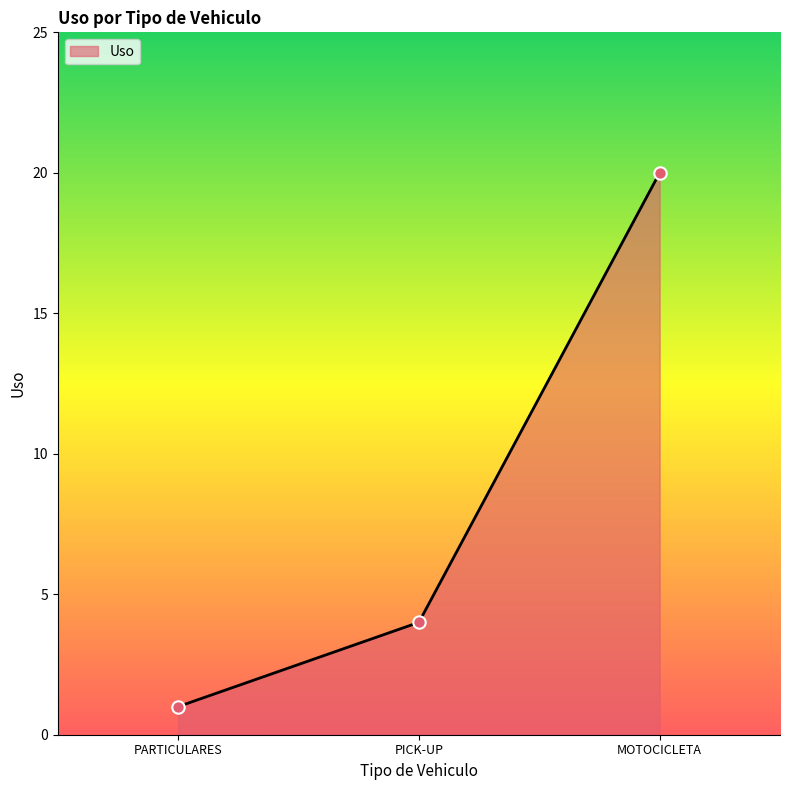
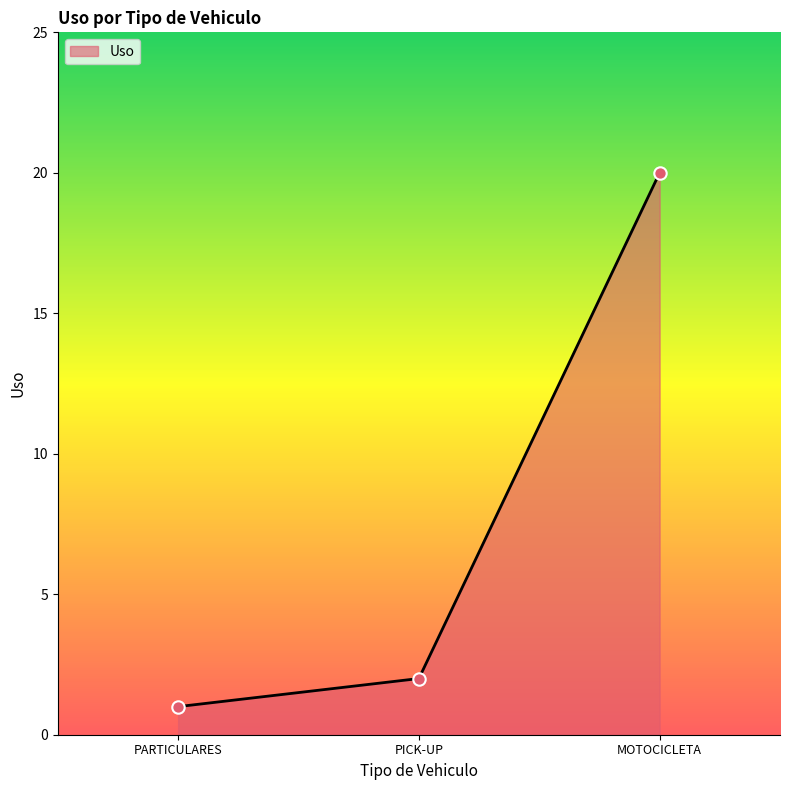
PICK-UP: 4 -> 2
